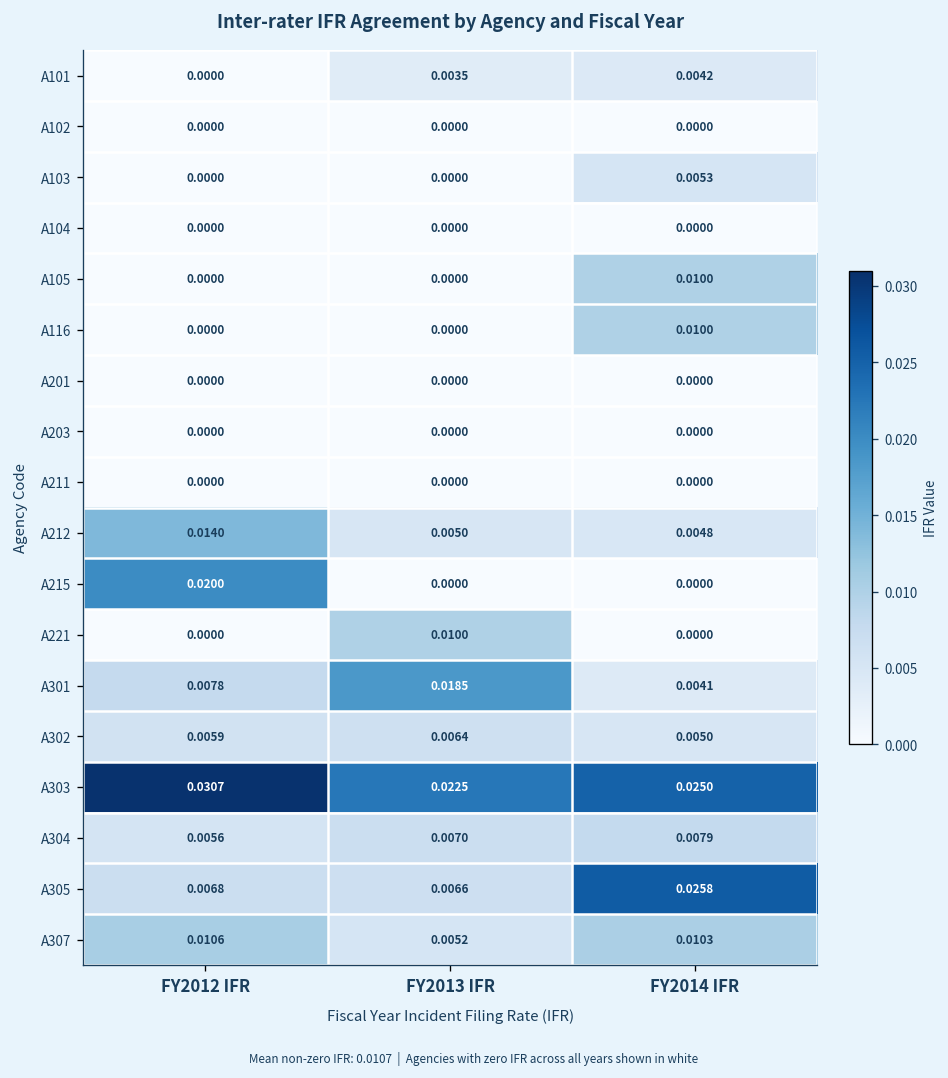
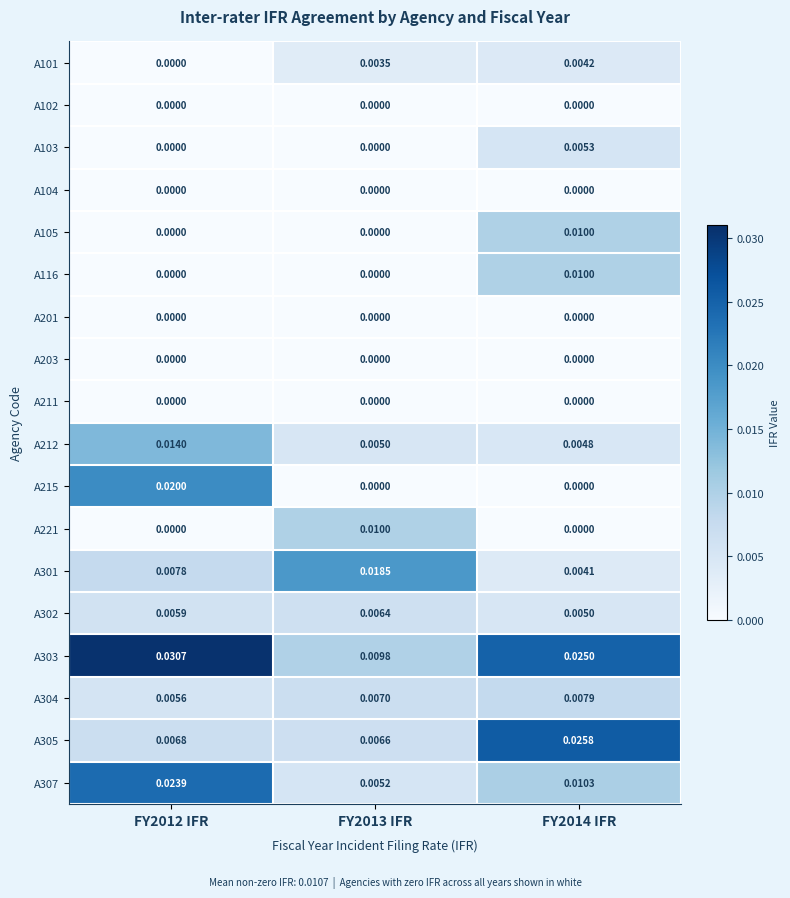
A303, FY2013 IFR: 0.0225 -> 0.0098
A307, FY2012 IFR: 0.0106 -> 0.0239
